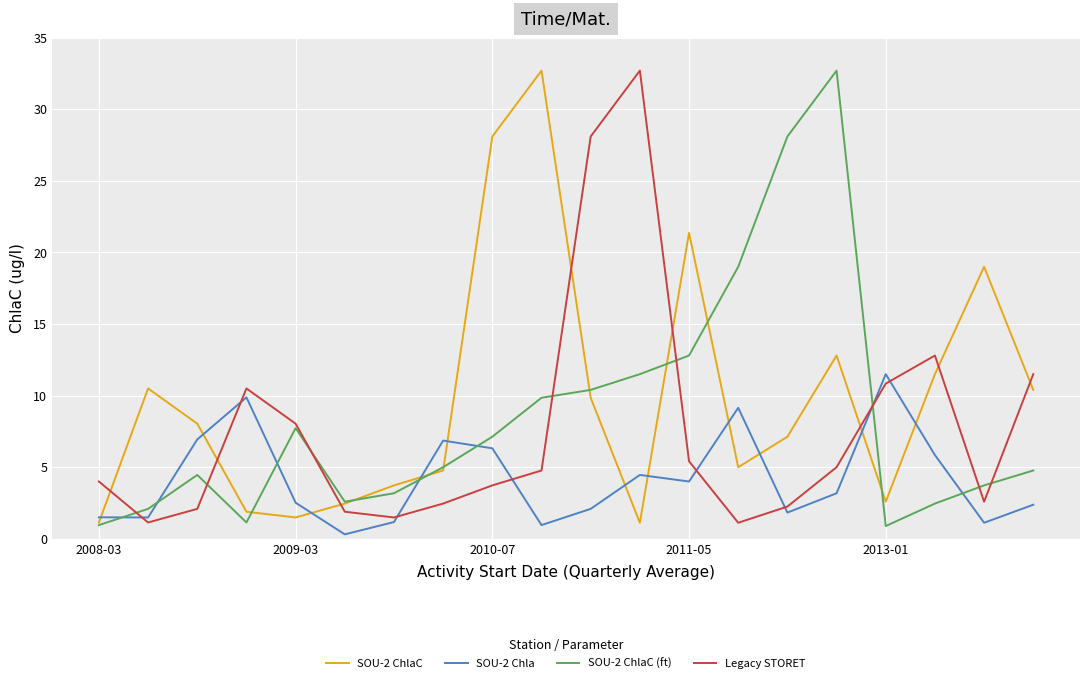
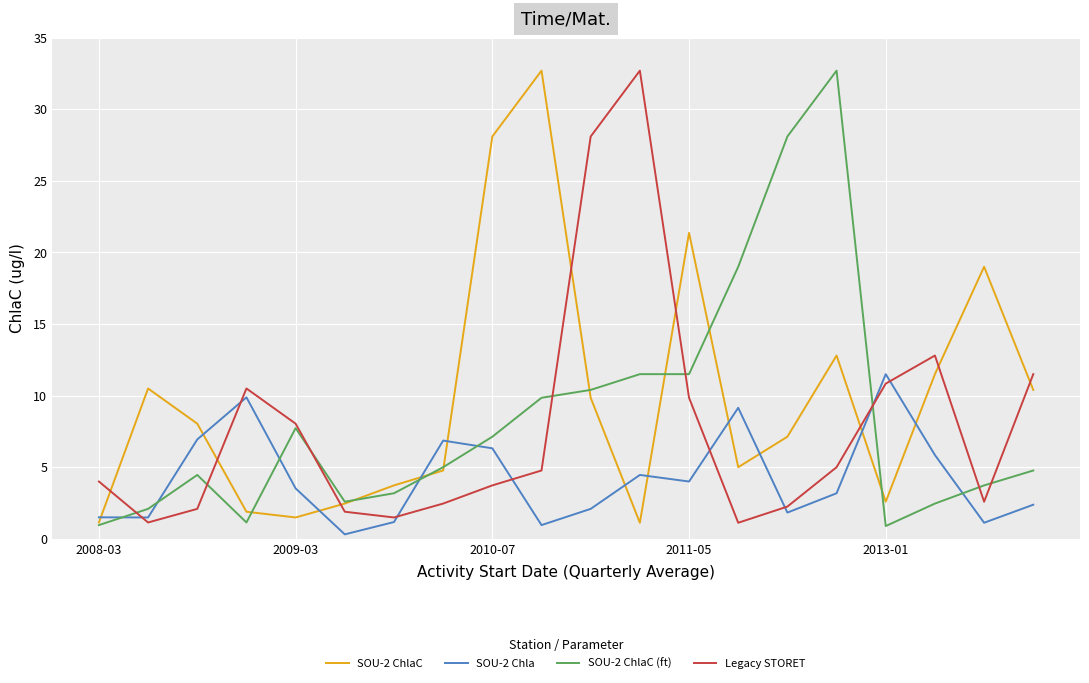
SOU-2 Chla, 2009-03: 2.5 -> 3.5
SOU-2 ChlaC (ft), 2011-05: 12.8 -> 11.5
Legacy STORET, 2011-05: 5.4 -> 9.9
